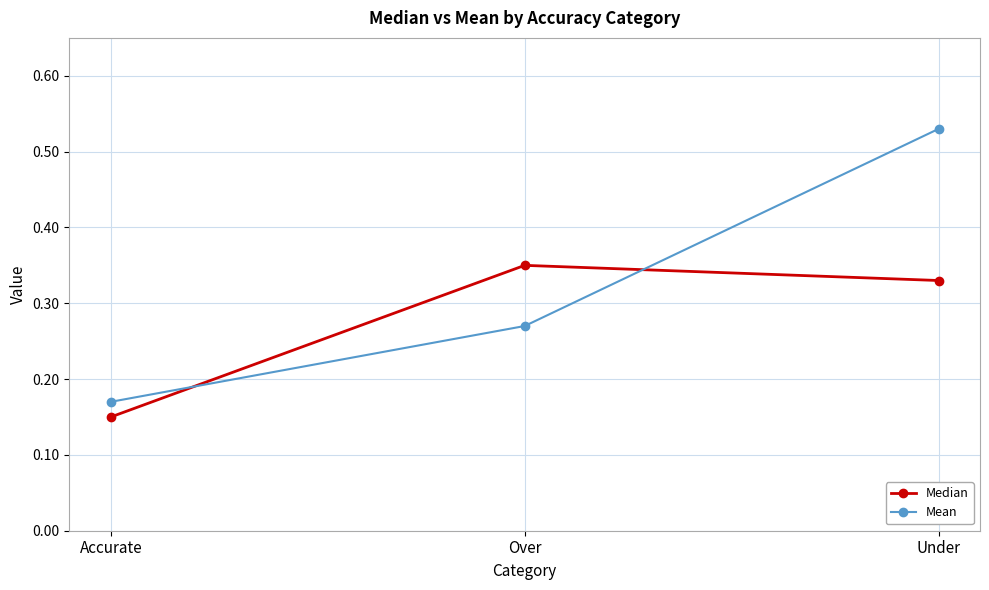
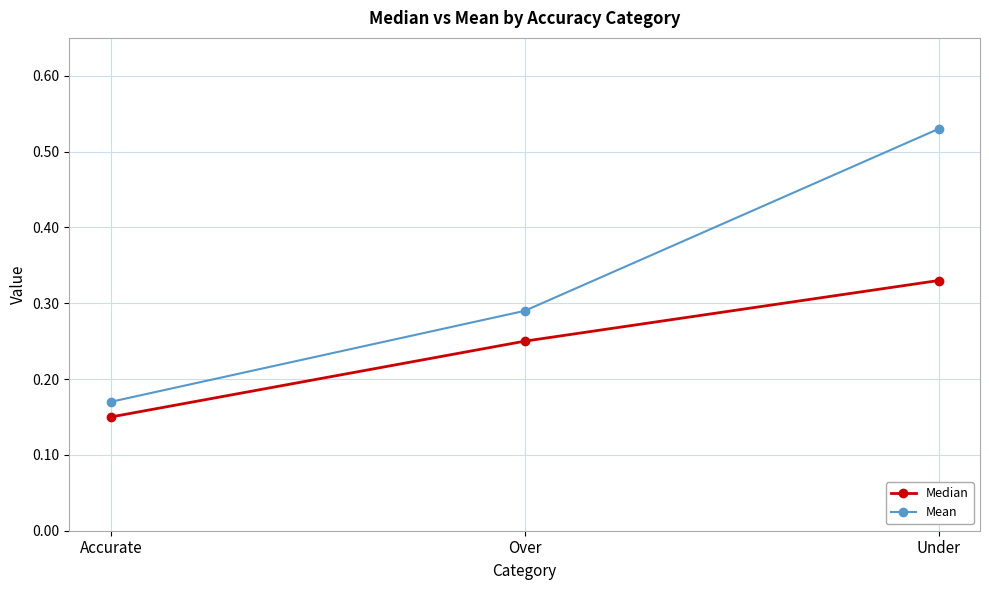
Median, Over: 0.35 -> 0.25
Mean, Over: 0.27 -> 0.29
